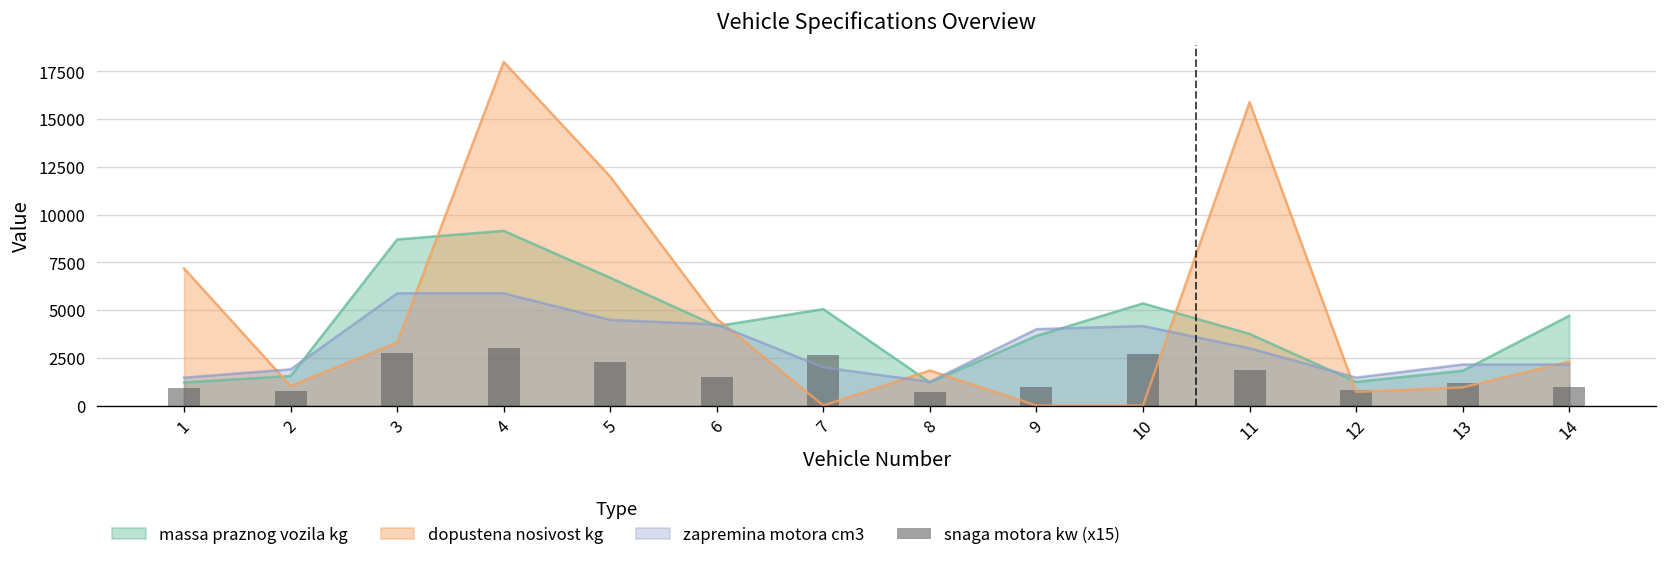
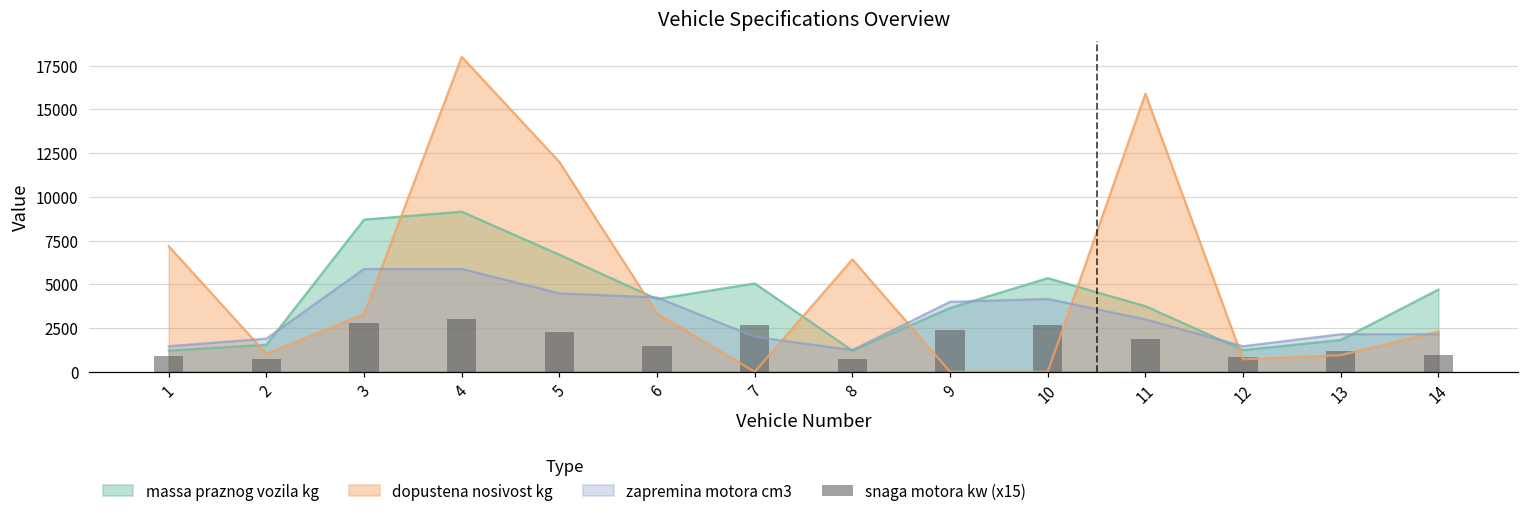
dopustena nosivost kg, 6: 4500 -> 3300
dopustena nosivost kg, 8: 1800 -> 6400
snaga motora kw (x15), 9: 1000 -> 2400
